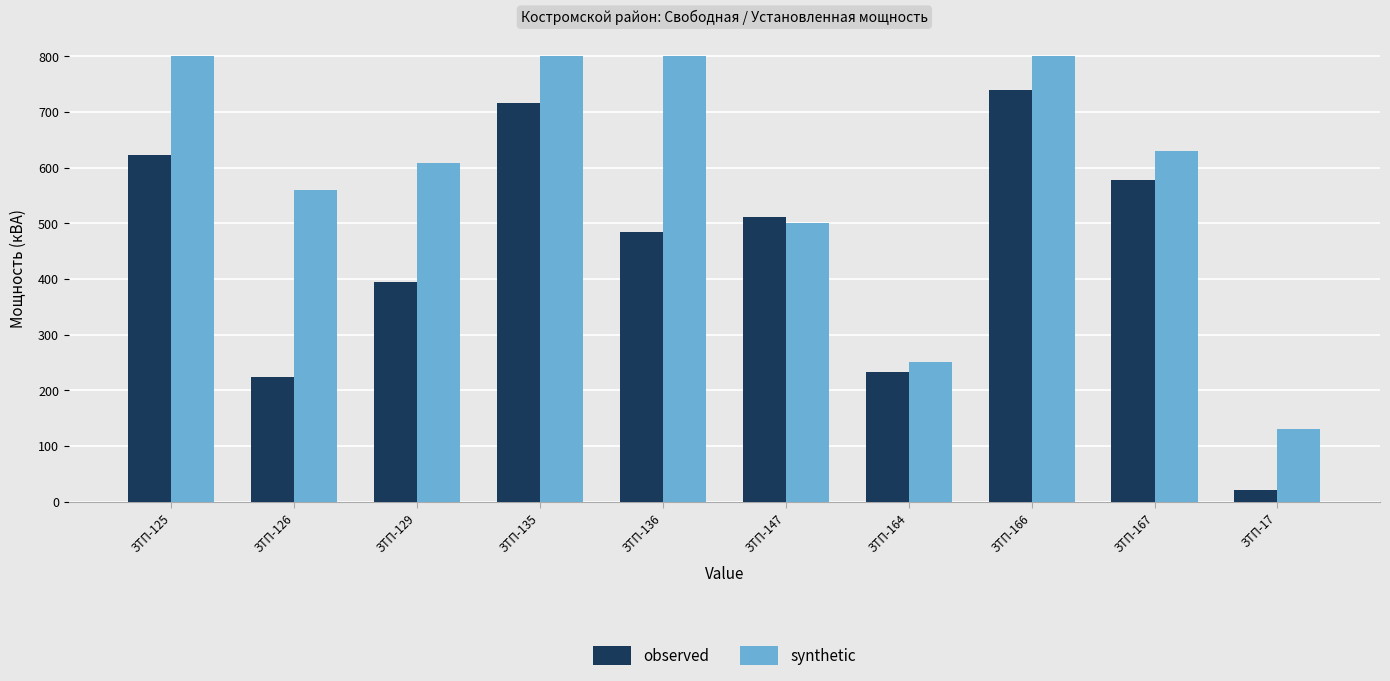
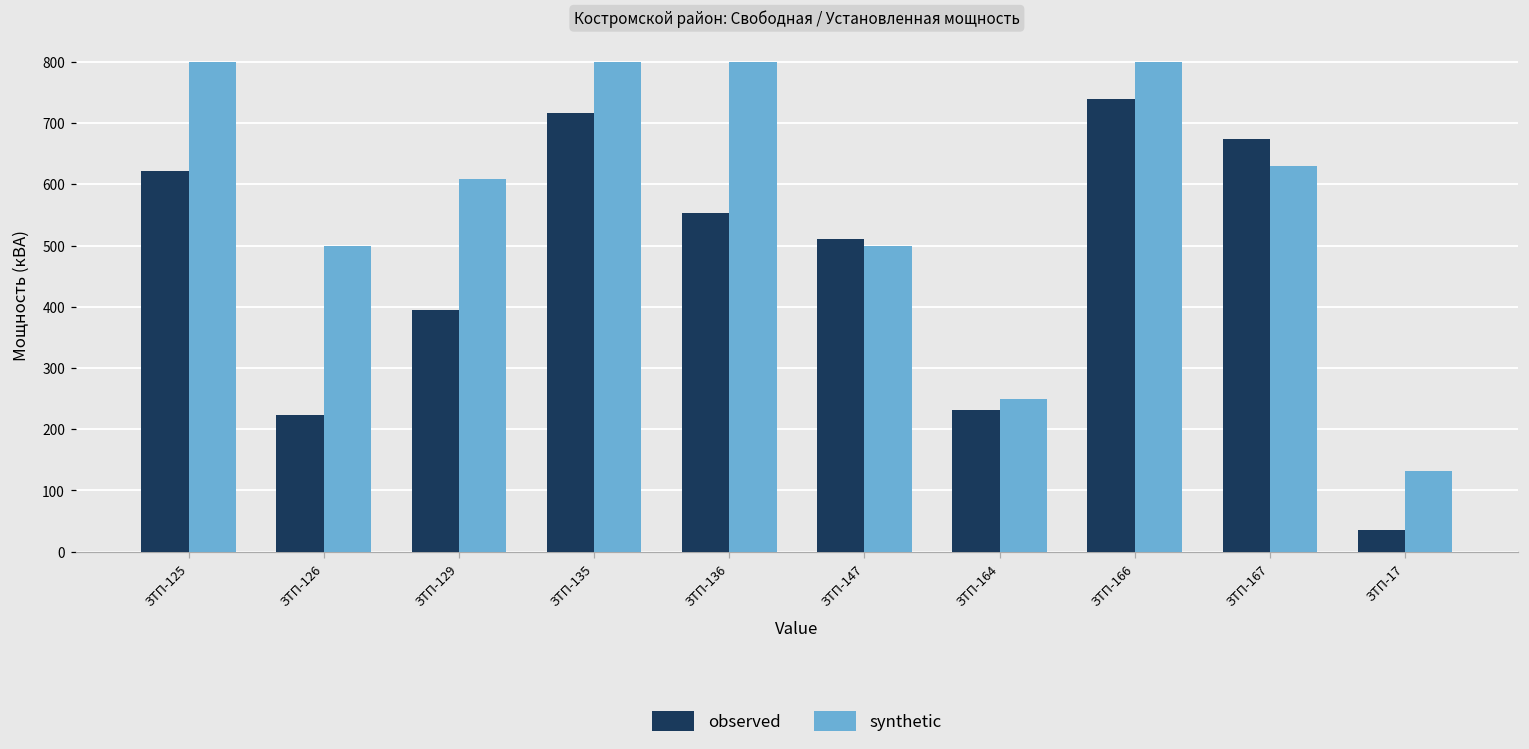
synthetic, ЗТП-126: 560 -> 500
observed, ЗТП-136: 490 -> 550
observed, ЗТП-167: 580 -> 670
observed, ЗТП-17: 20 -> 40
